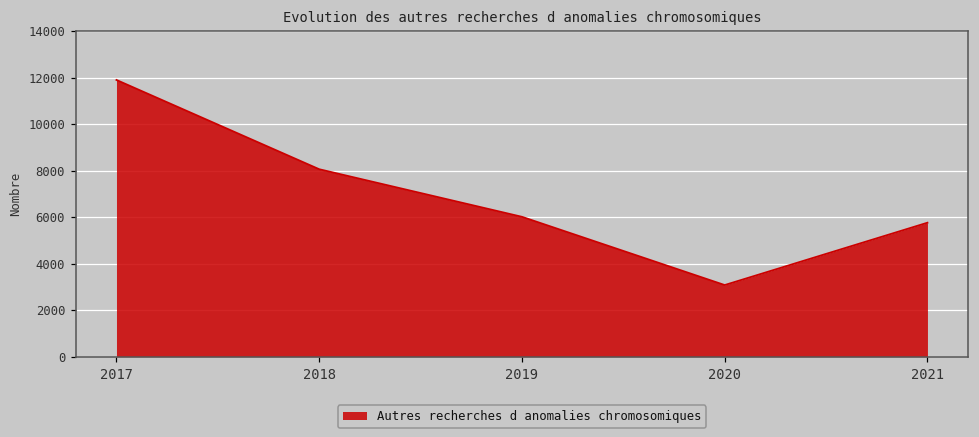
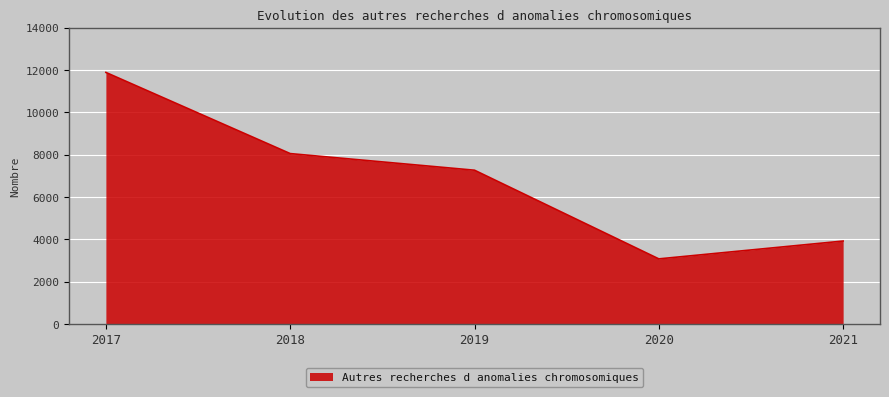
2019: 6000 -> 7300
2021: 5800 -> 3900
